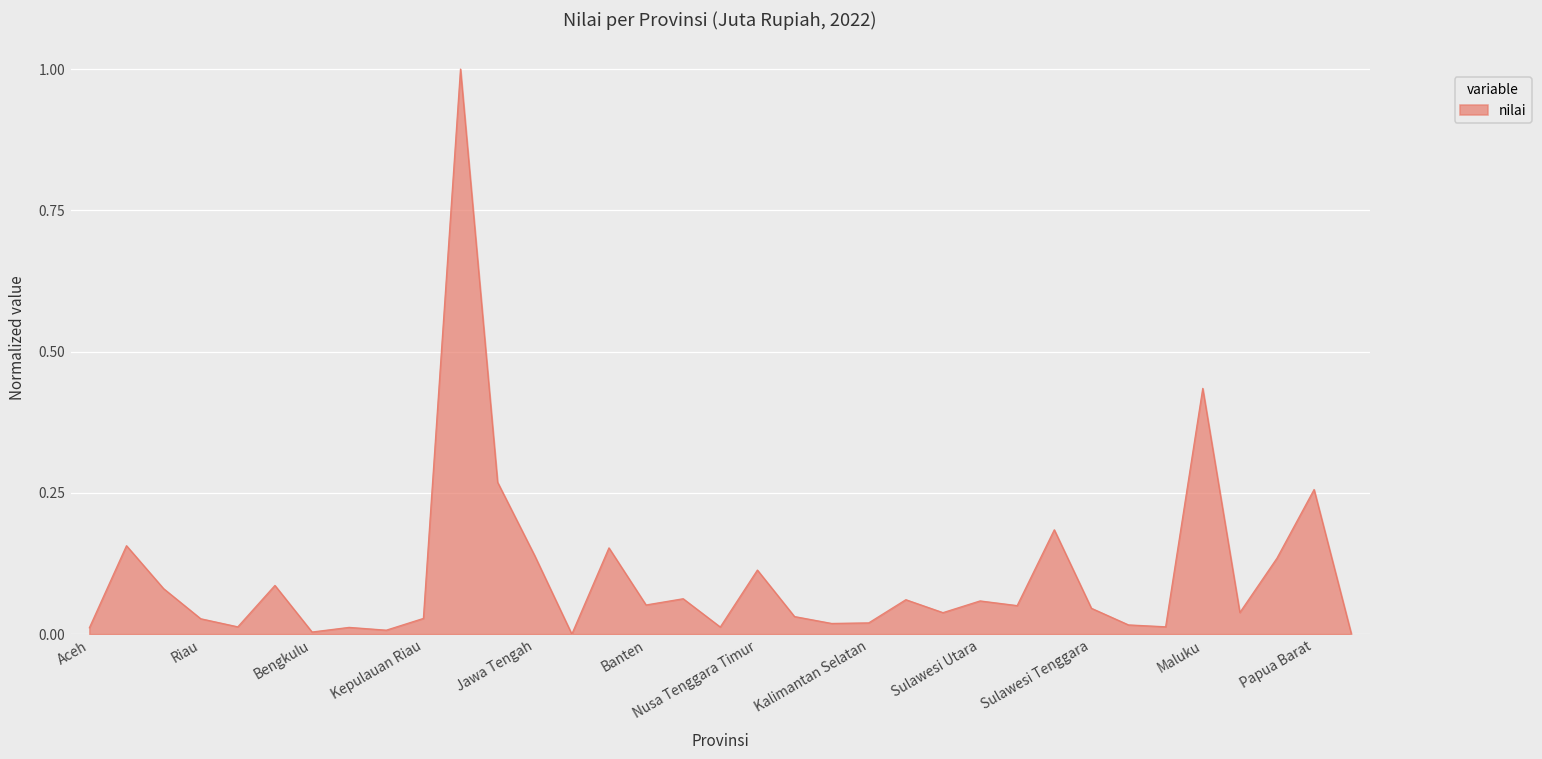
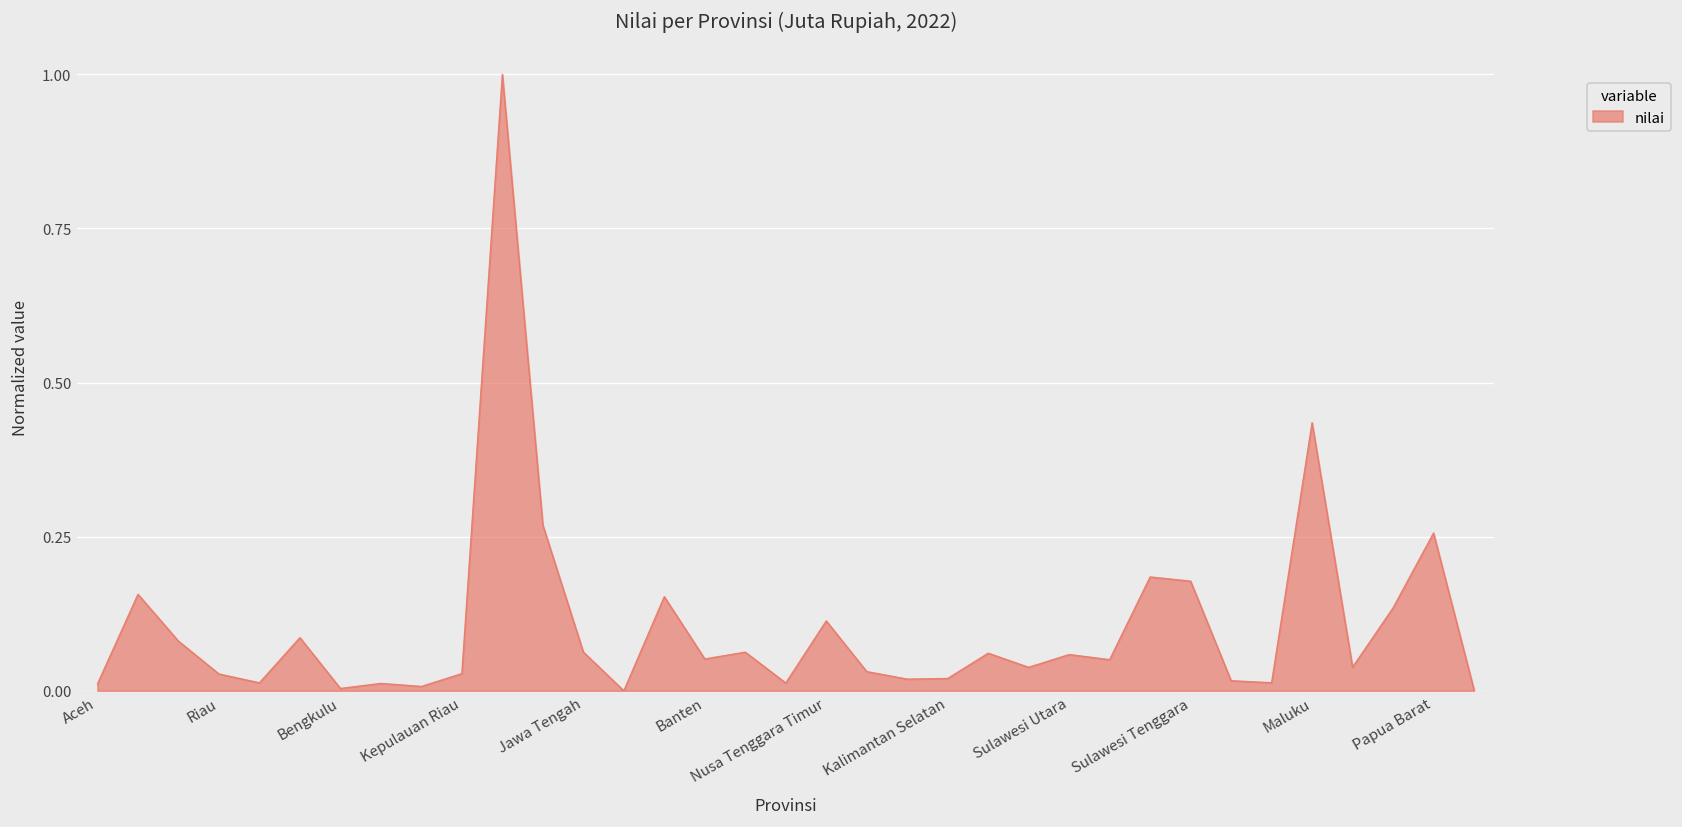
Jawa Tengah: 0.14 -> 0.06
Sulawesi Tenggara: 0.05 -> 0.18
